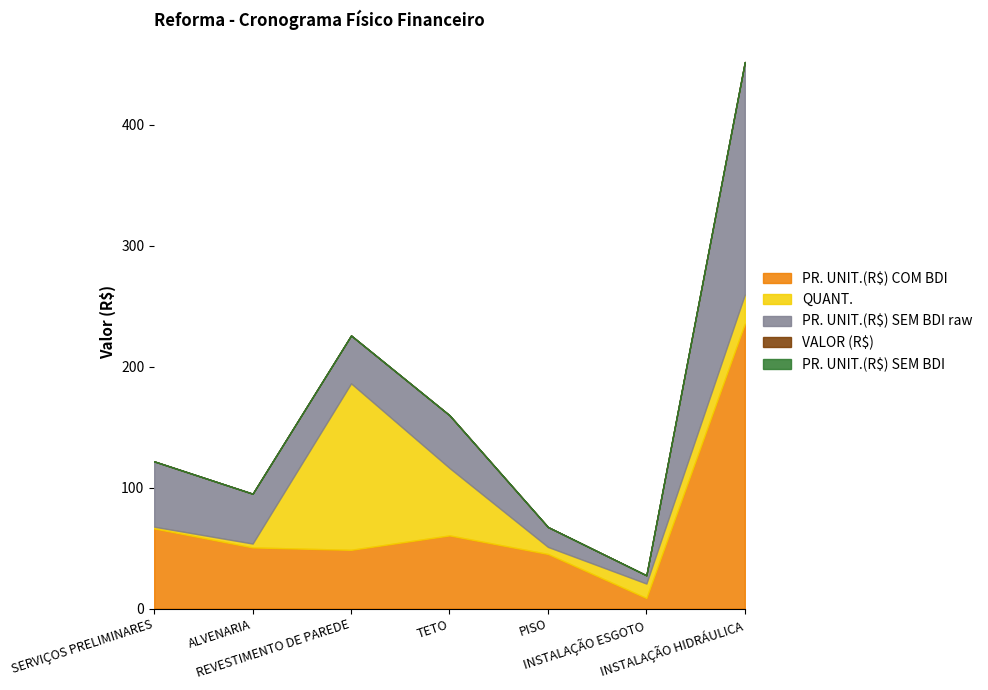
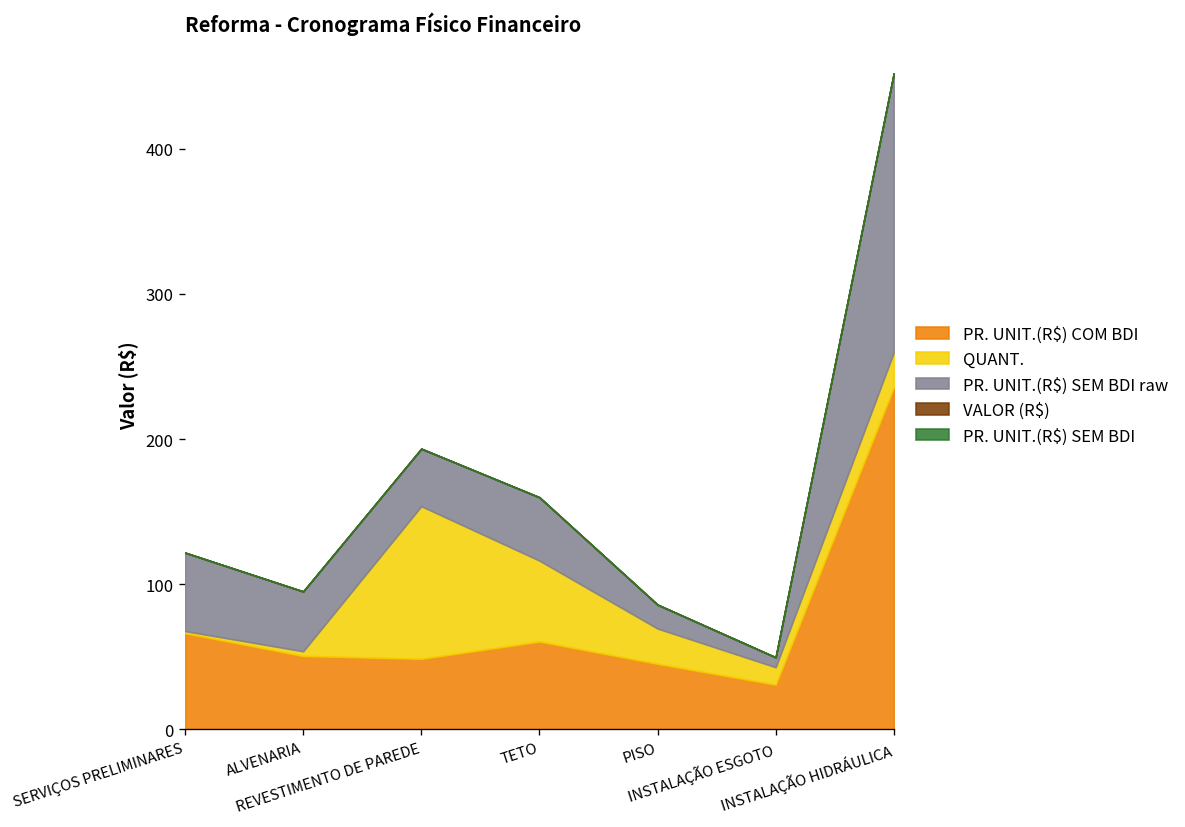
QUANT., REVESTIMENTO DE PAREDE: 138 -> 105
QUANT., PISO: 6 -> 24
PR. UNIT.(R$) COM BDI, INSTALAÇÃO ESGOTO: 9 -> 31
